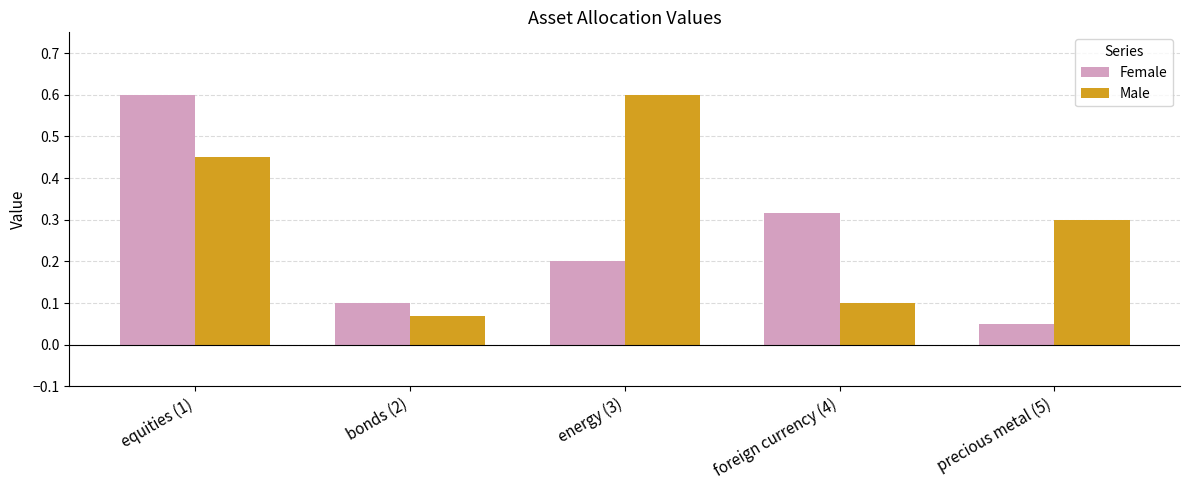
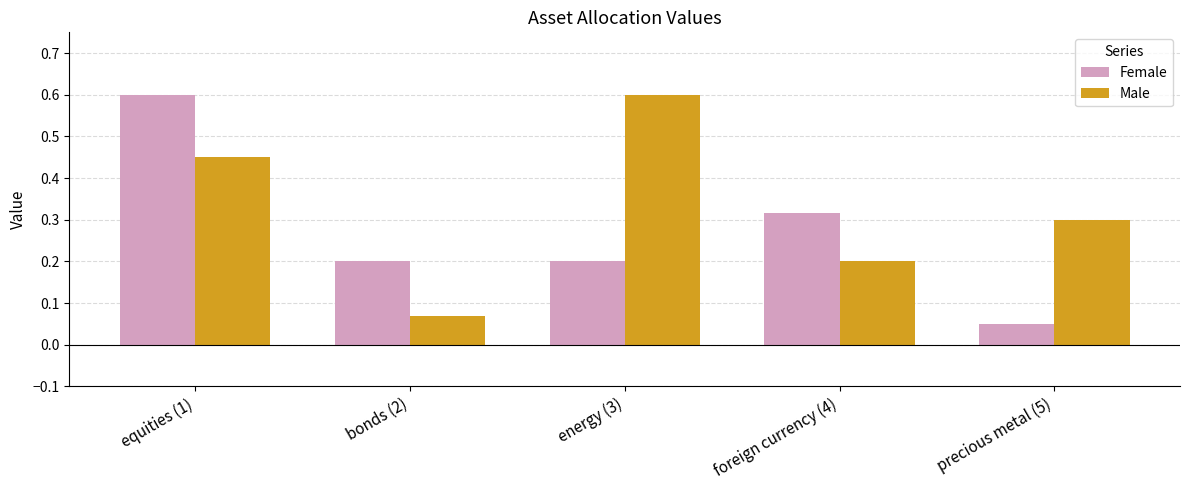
Female, bonds (2): 0.1 -> 0.2
Male, foreign currency (4): 0.1 -> 0.2
